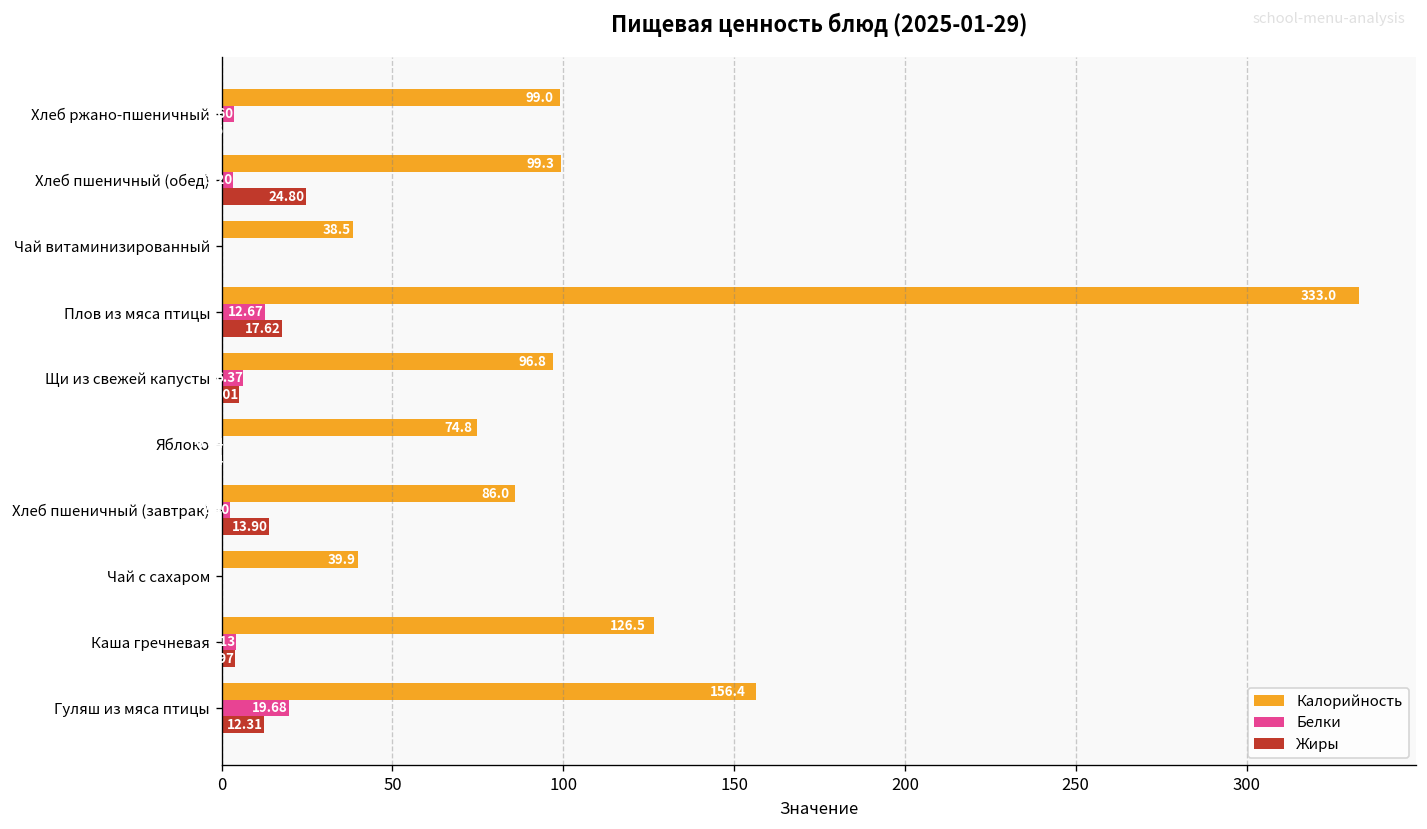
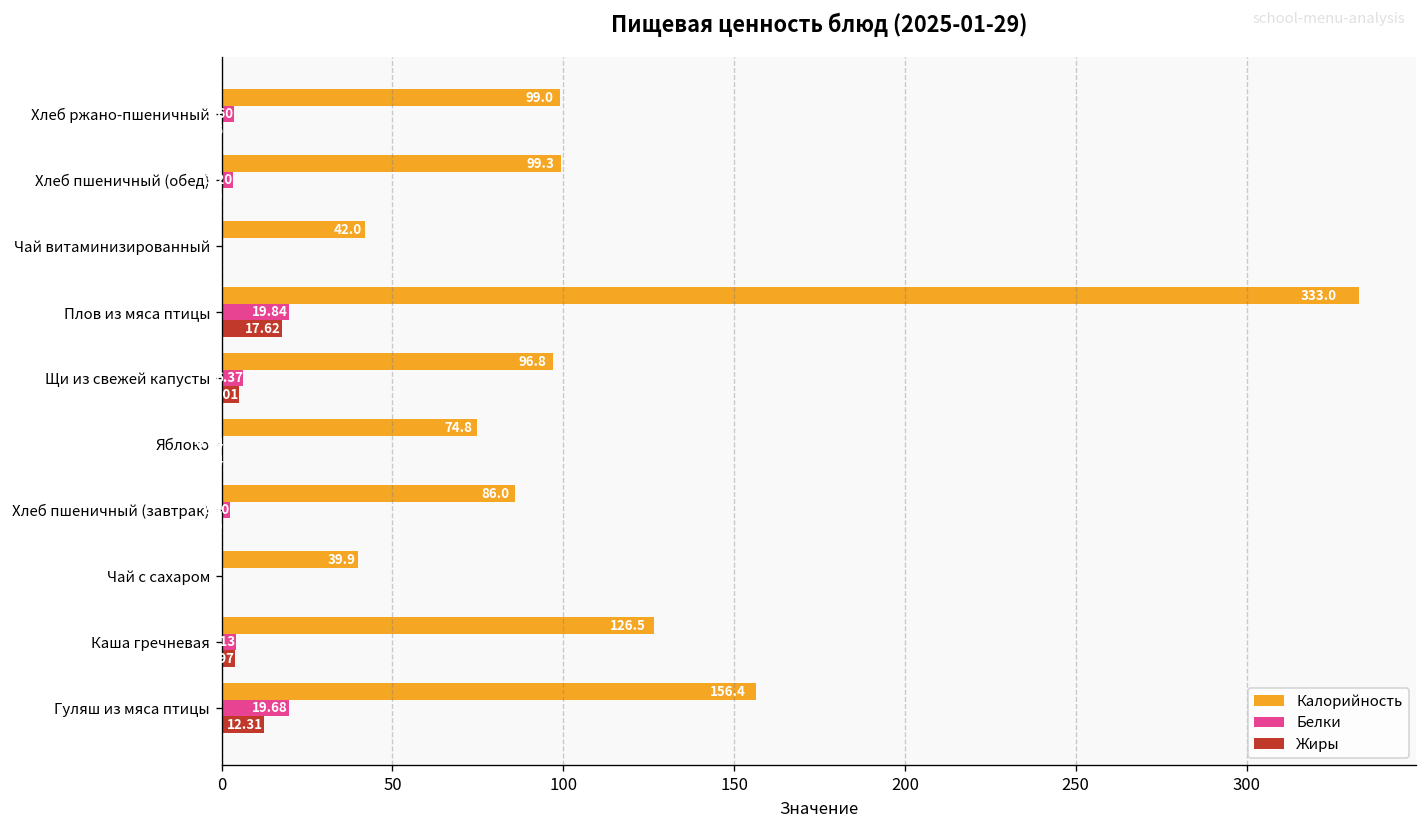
Жиры, Хлеб пшеничный (обед): 25 -> 0
Калорийность, Чай витаминизированный: 38.5 -> 42.0
Белки, Плов из мяса птицы: 12.67 -> 19.84
Жиры, Хлеб пшеничный (завтрак): 14 -> 0
